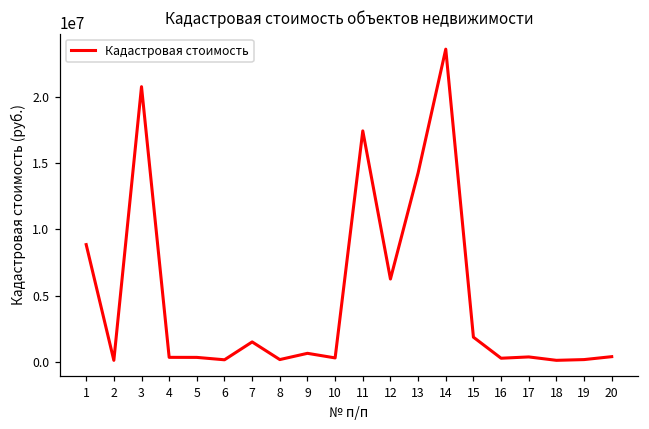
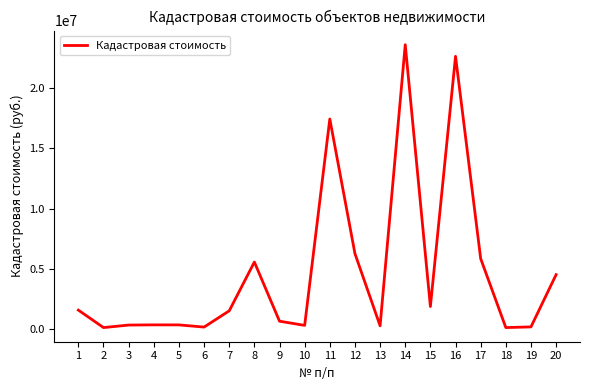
1: 8900000 -> 1600000
3: 20800000 -> 300000
8: 200000 -> 5600000
13: 14300000 -> 300000
16: 300000 -> 22600000
17: 400000 -> 5800000
20: 400000 -> 4500000
